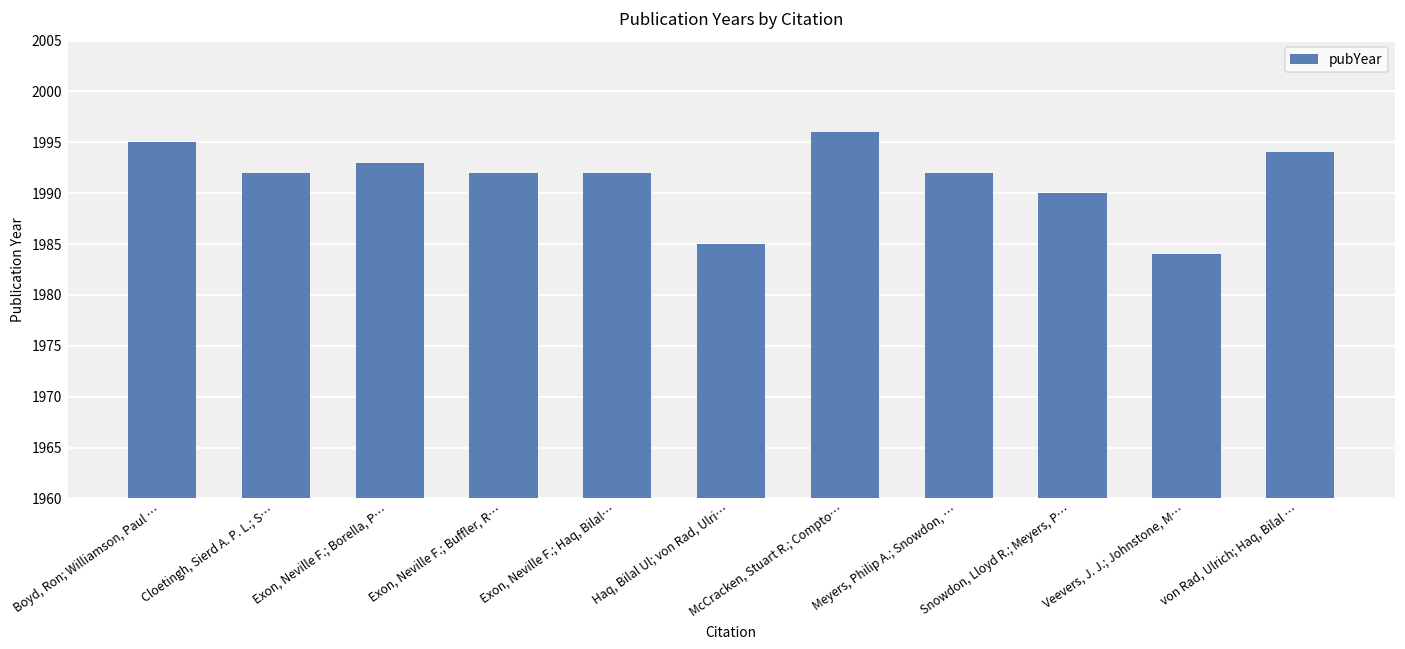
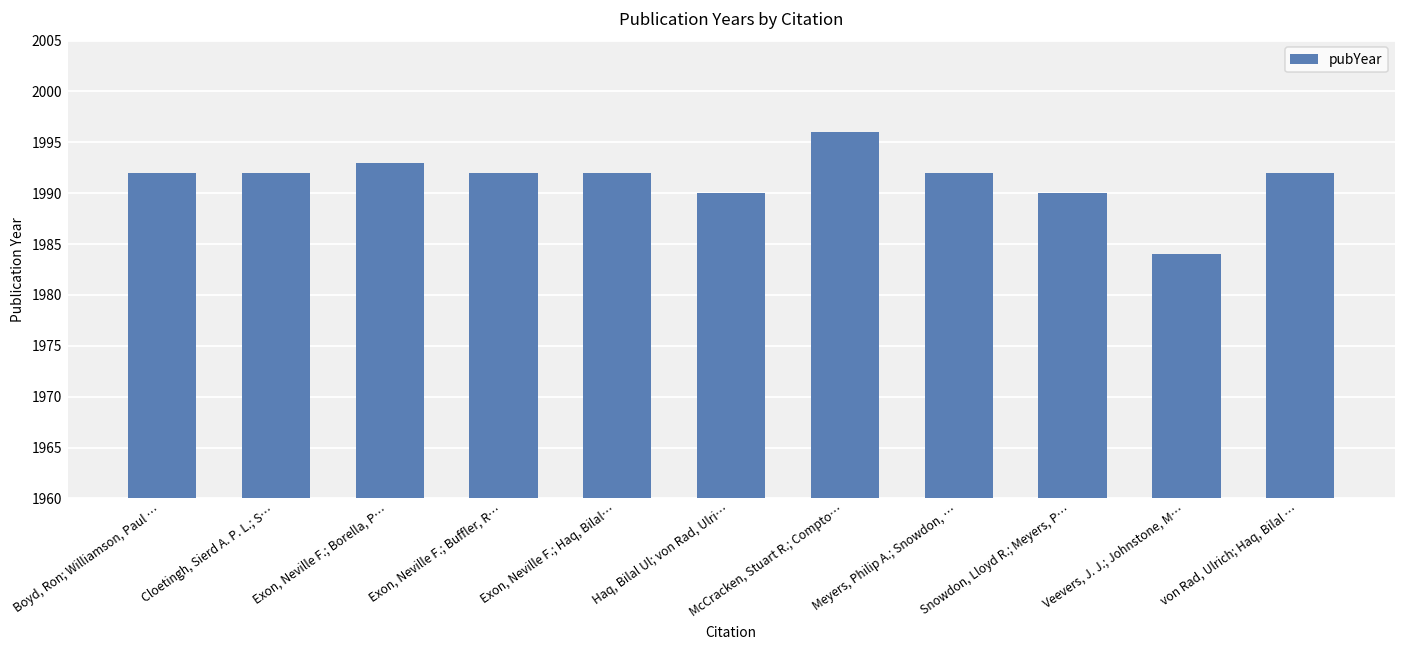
Boyd, Ron; Williamson, Paul …: 1995 -> 1992
Haq, Bilal Ul; von Rad, Ulri…: 1985 -> 1990
von Rad, Ulrich; Haq, Bilal …: 1994 -> 1992
